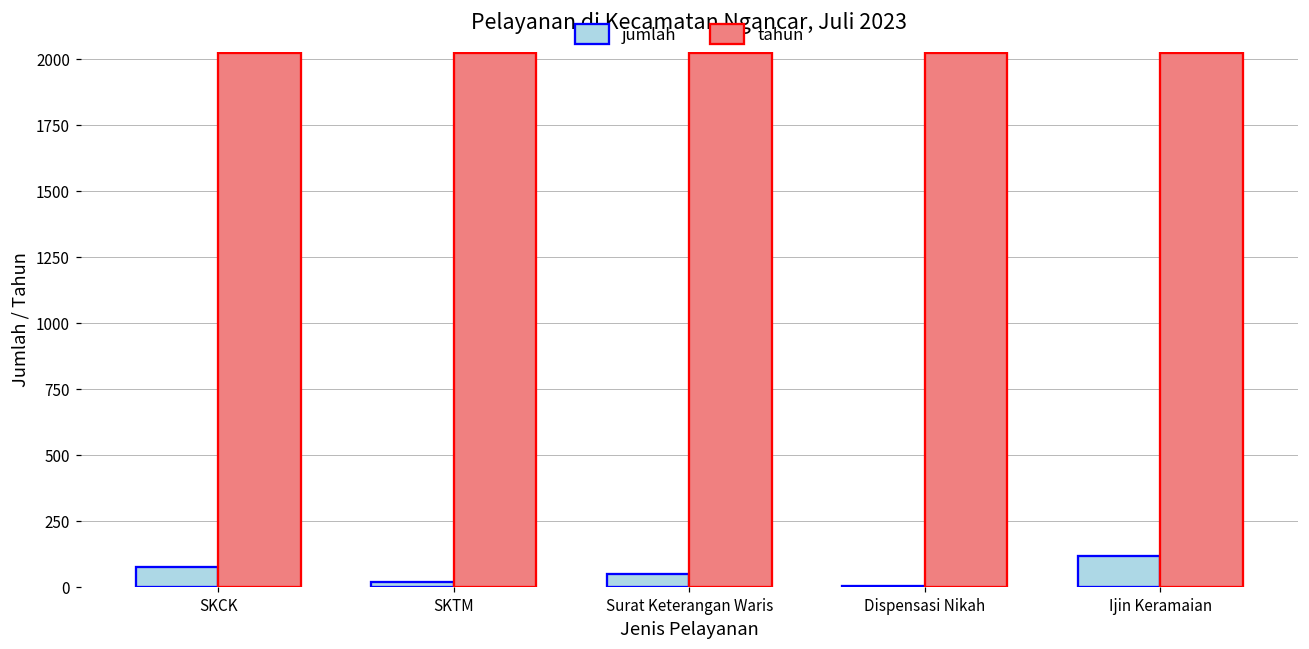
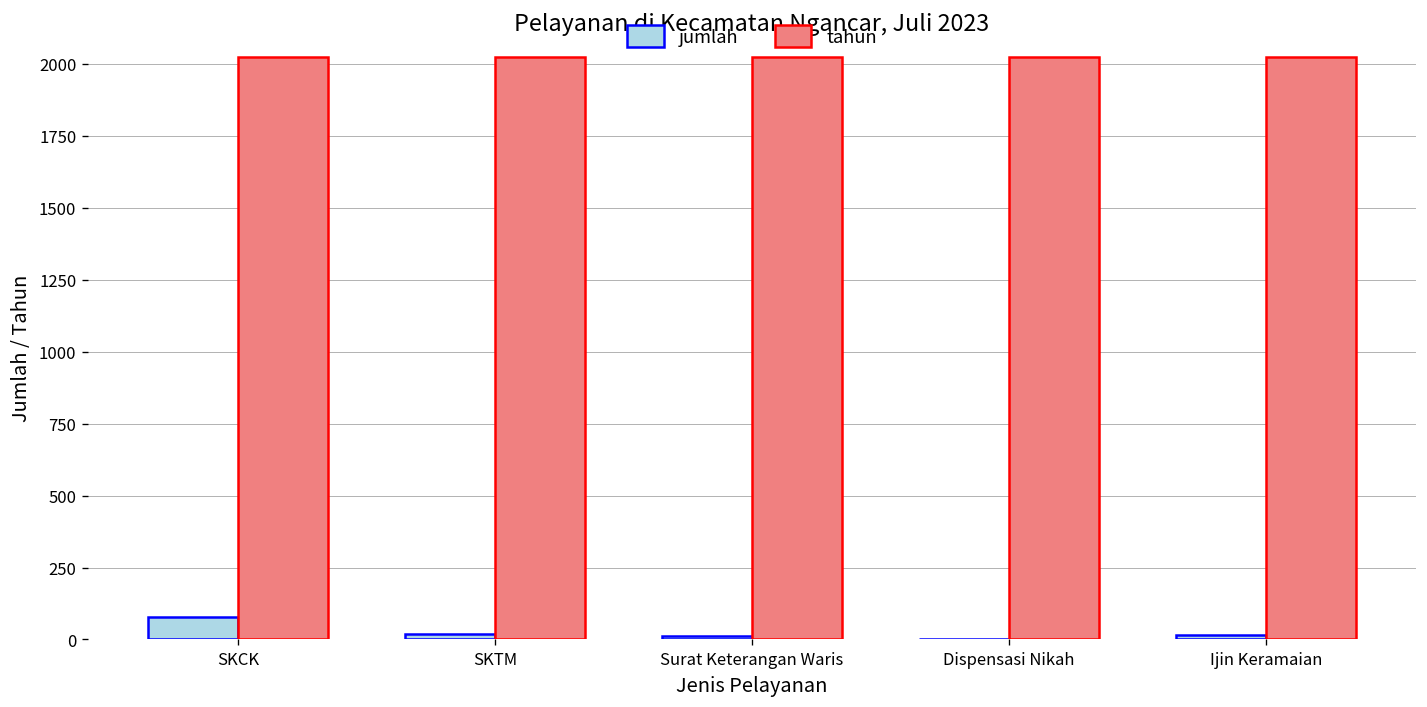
jumlah, Surat Keterangan Waris: 50 -> 10
jumlah, Ijin Keramaian: 120 -> 20
